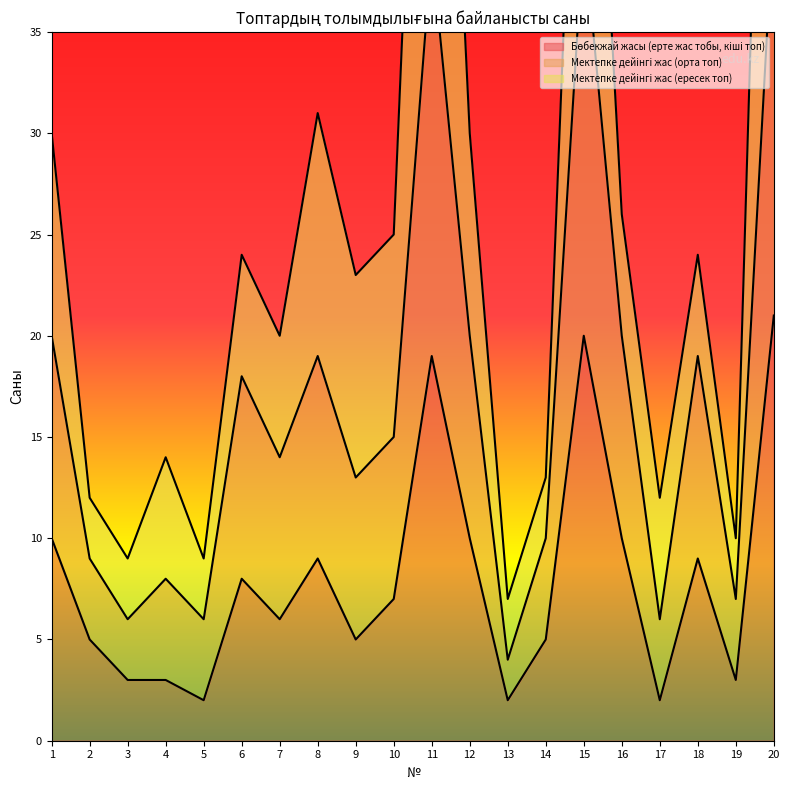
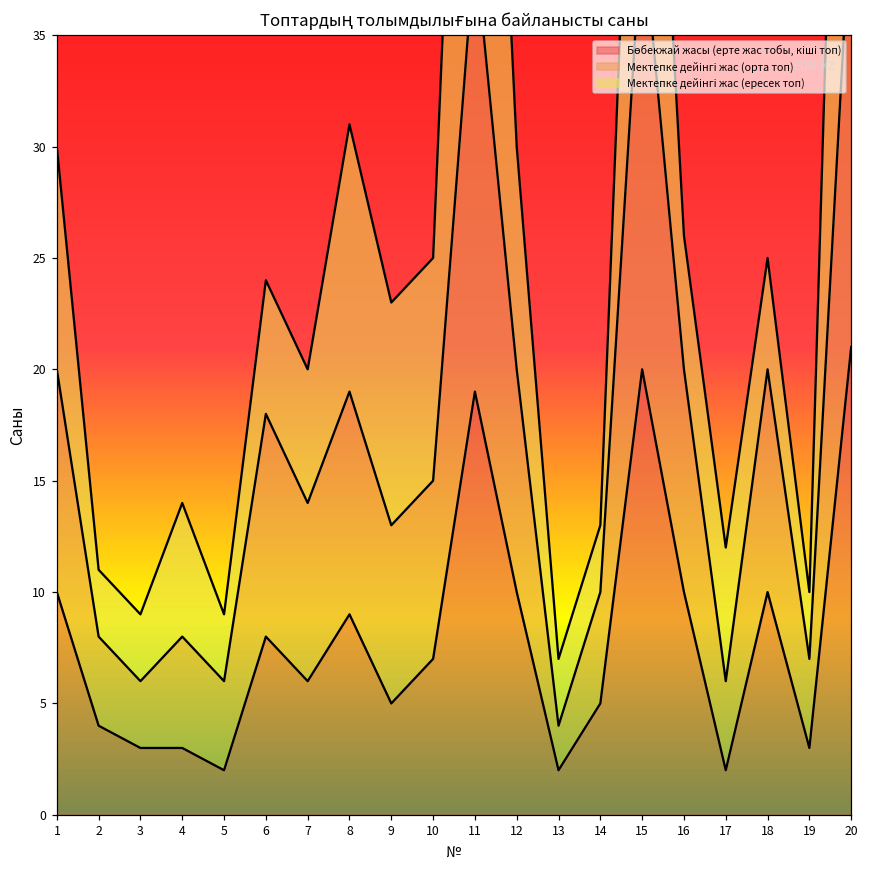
Бөбекжай жасы (ерте жас тобы, кіші топ), 2: 5 -> 4
Бөбекжай жасы (ерте жас тобы, кіші топ), 18: 9 -> 10
